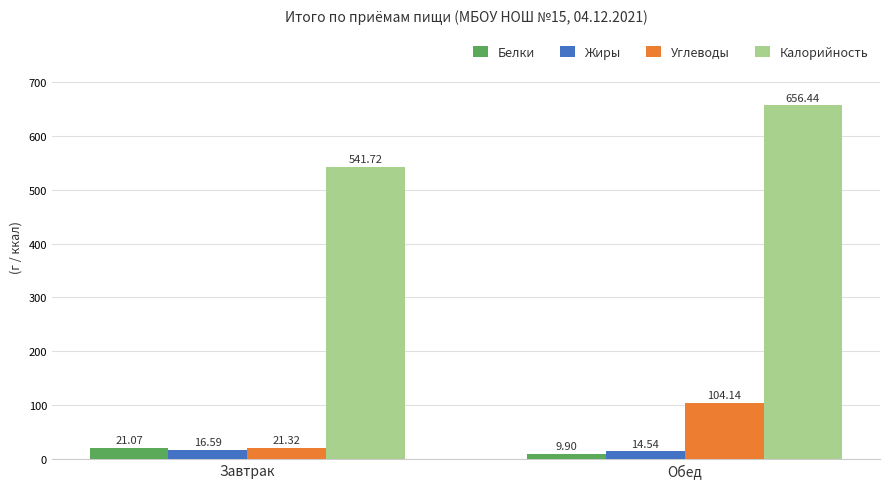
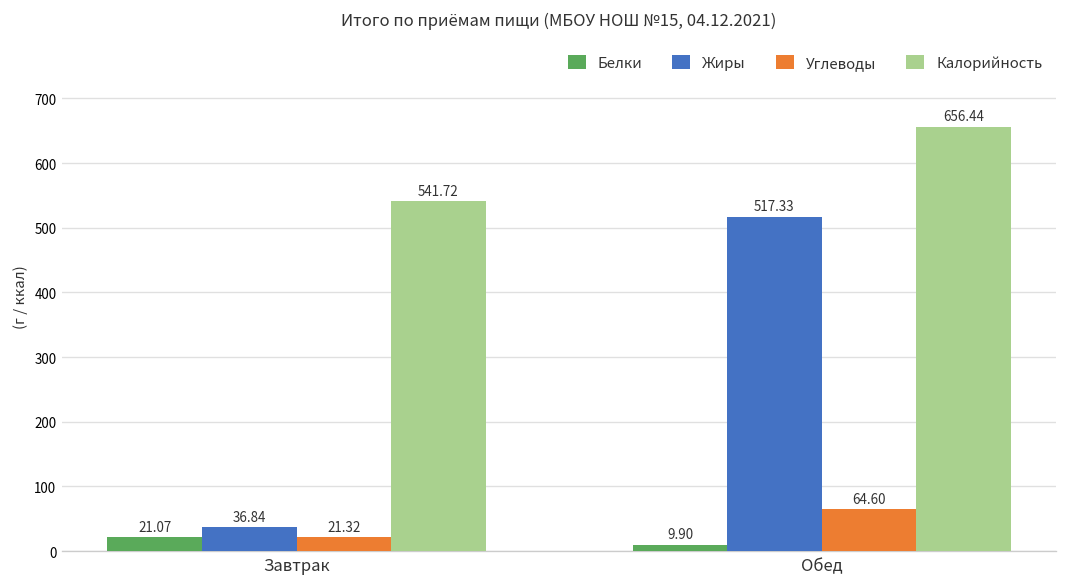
Жиры, Завтрак: 16.59 -> 36.84
Жиры, Обед: 14.54 -> 517.33
Углеводы, Обед: 104.14 -> 64.60
